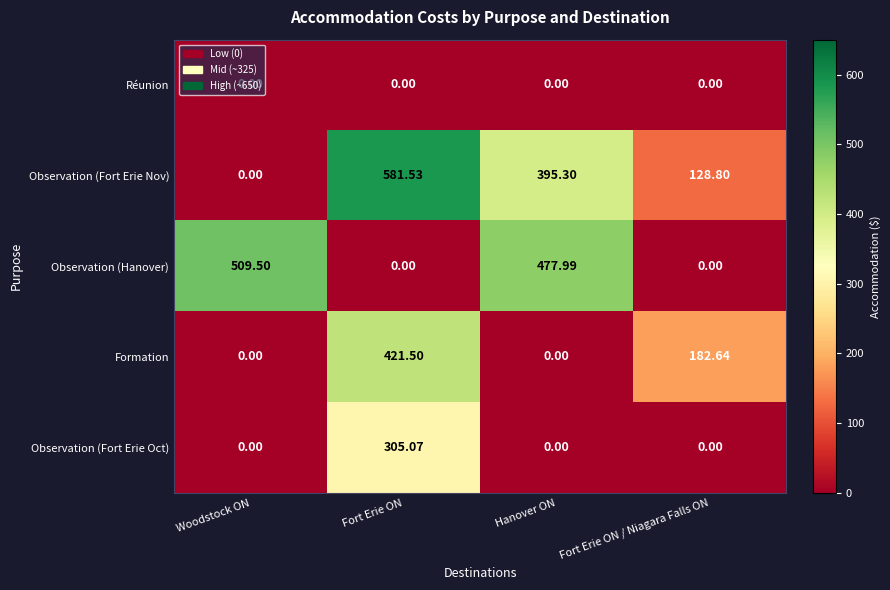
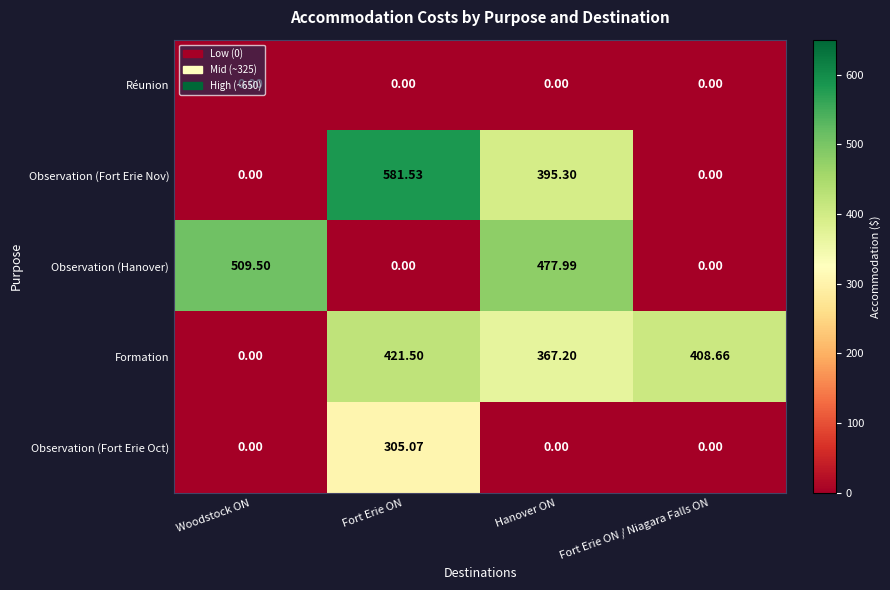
Observation (Fort Erie Nov), Fort Erie ON / Niagara Falls ON: 128.80 -> 0.00
Formation, Hanover ON: 0.00 -> 367.20
Formation, Fort Erie ON / Niagara Falls ON: 182.64 -> 408.66
